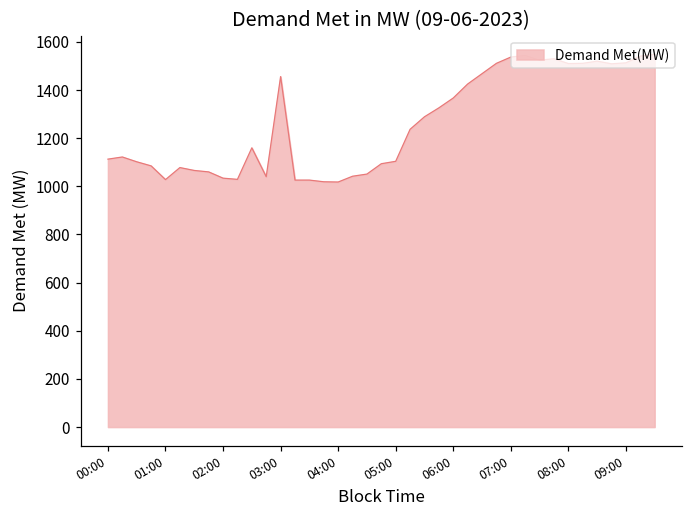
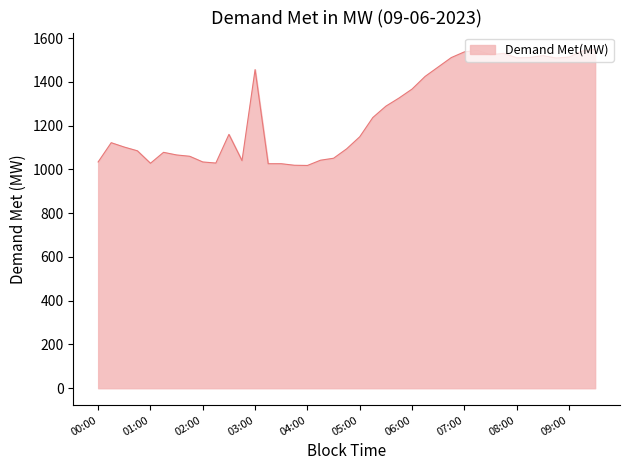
00:00: 1110 -> 1030
05:00: 1100 -> 1150
